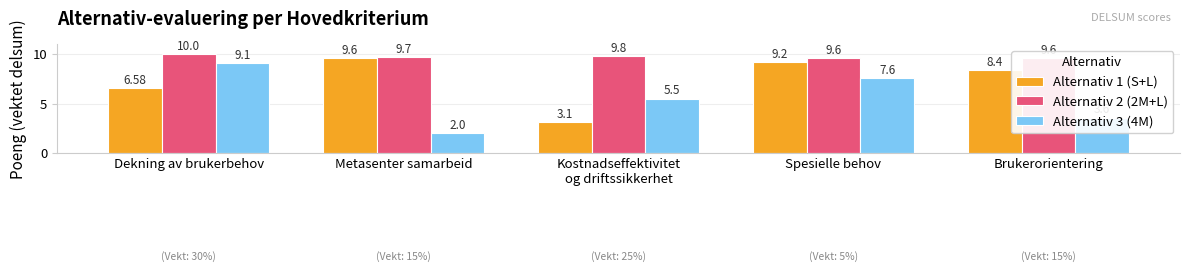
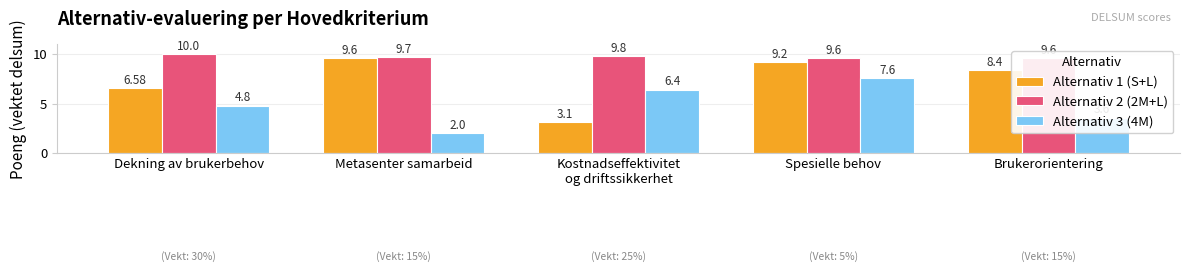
Alternativ 3 (4M), Dekning av brukerbehov: 9.1 -> 4.8
Alternativ 3 (4M), Kostnadseffektivitet og driftssikkerhet: 5.5 -> 6.4
